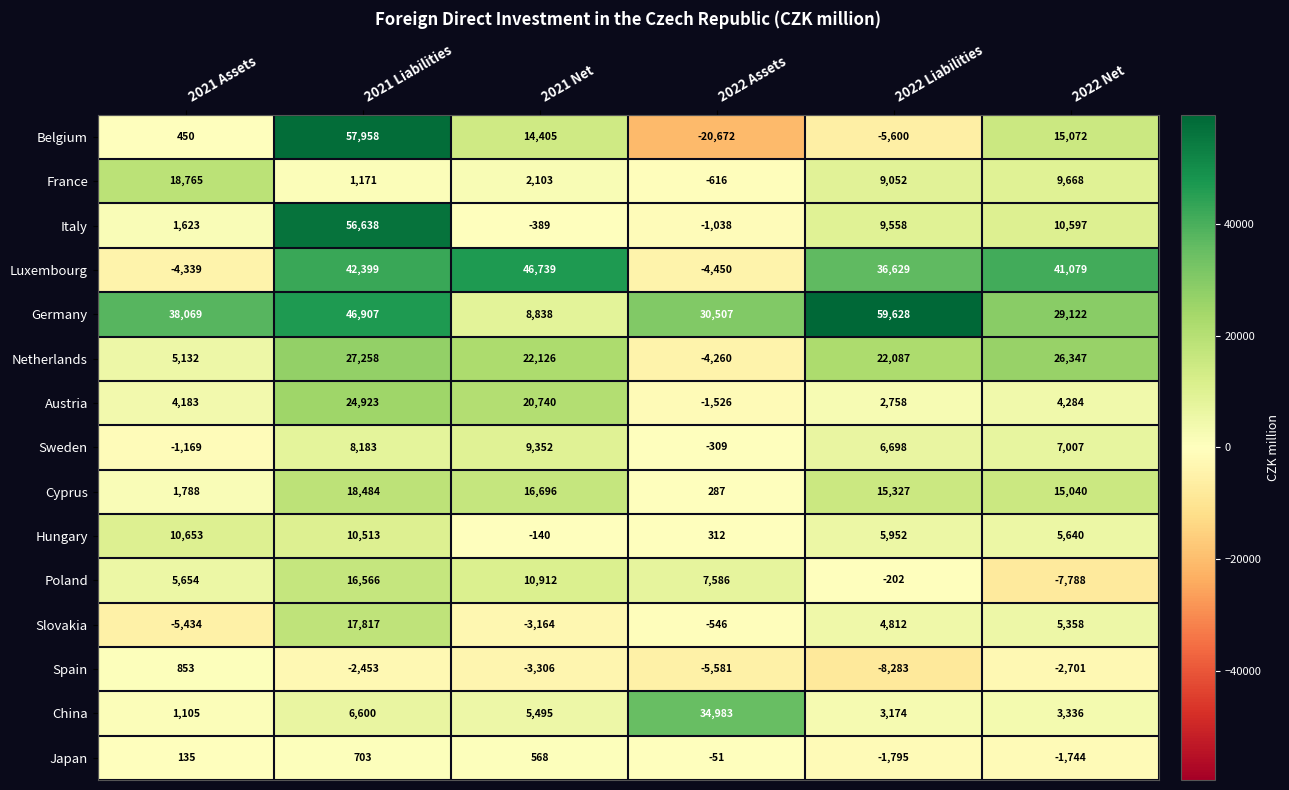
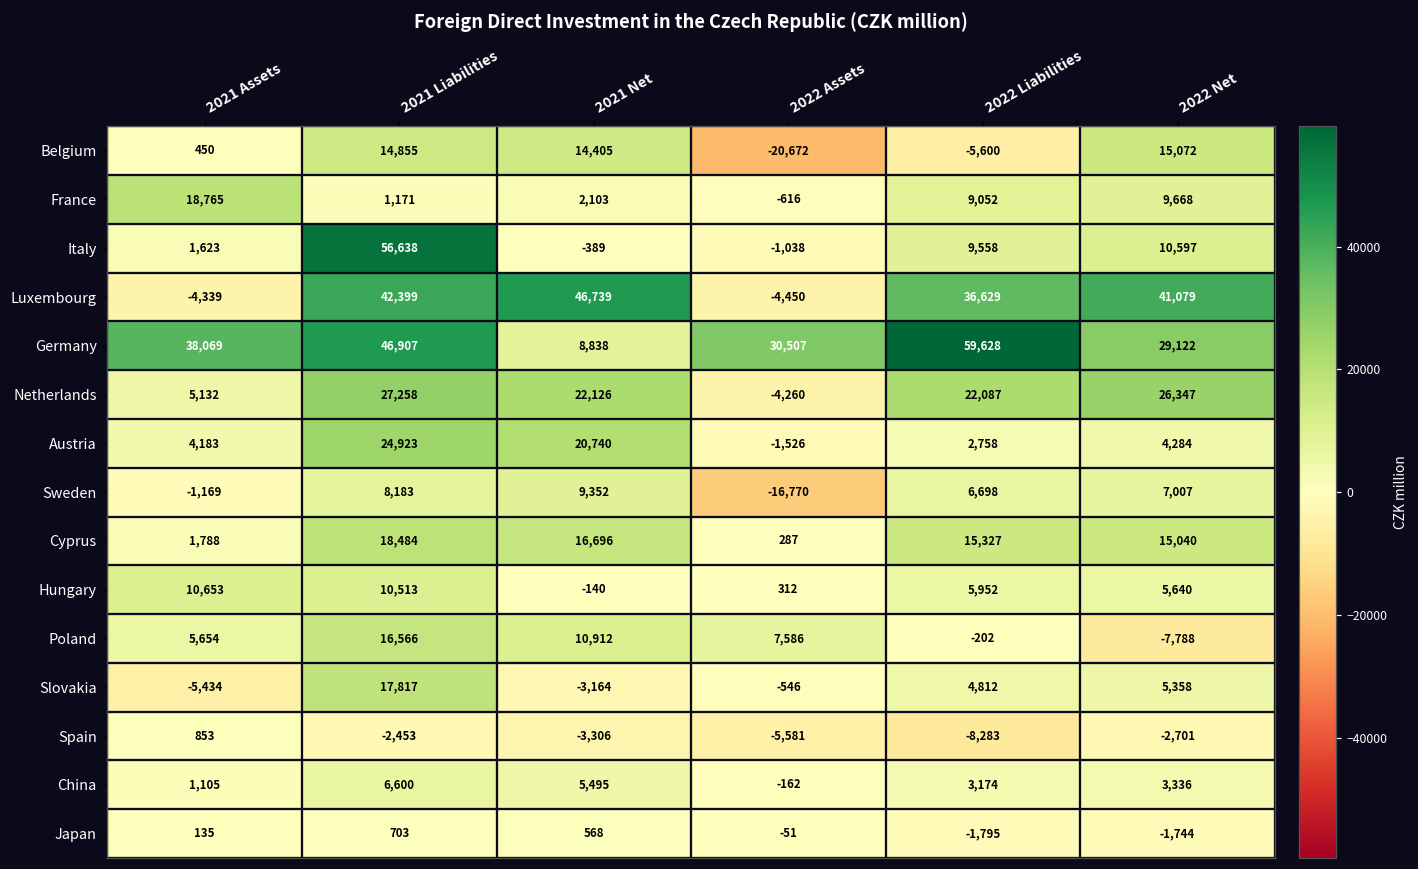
Belgium, 2021 Liabilities: 57,958 -> 14,855
Sweden, 2022 Assets: -309 -> -16,770
China, 2022 Assets: 34,983 -> -162
